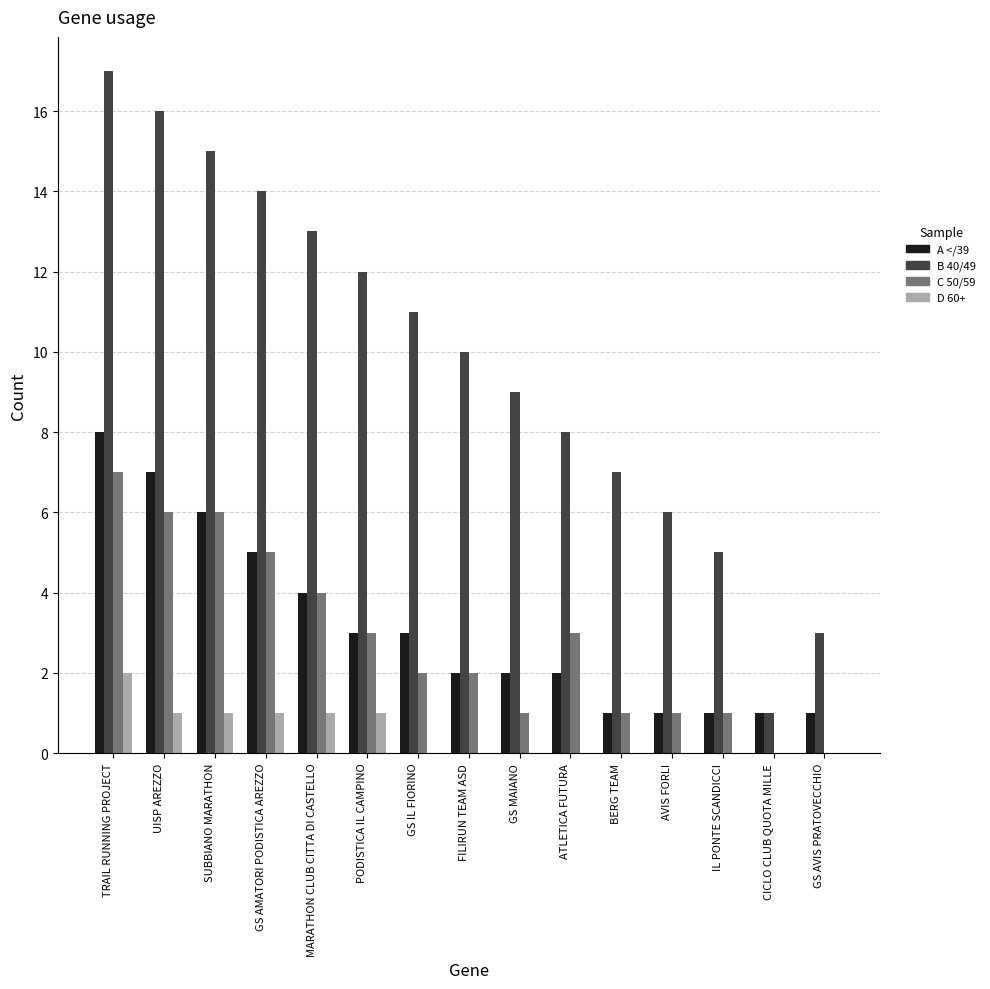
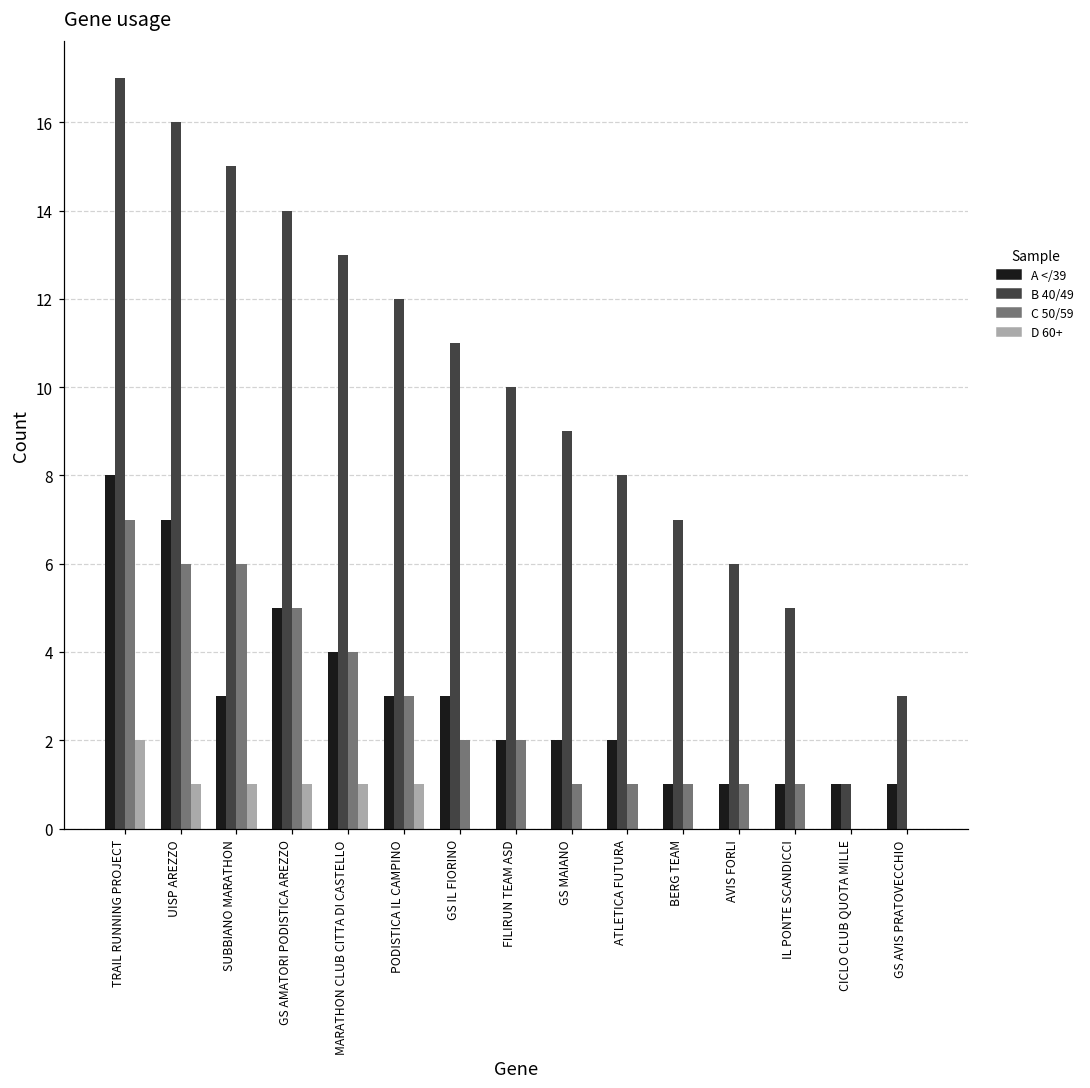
A </39, SUBBIANO MARATHON: 6 -> 3
C 50/59, ATLETICA FUTURA: 3 -> 1
